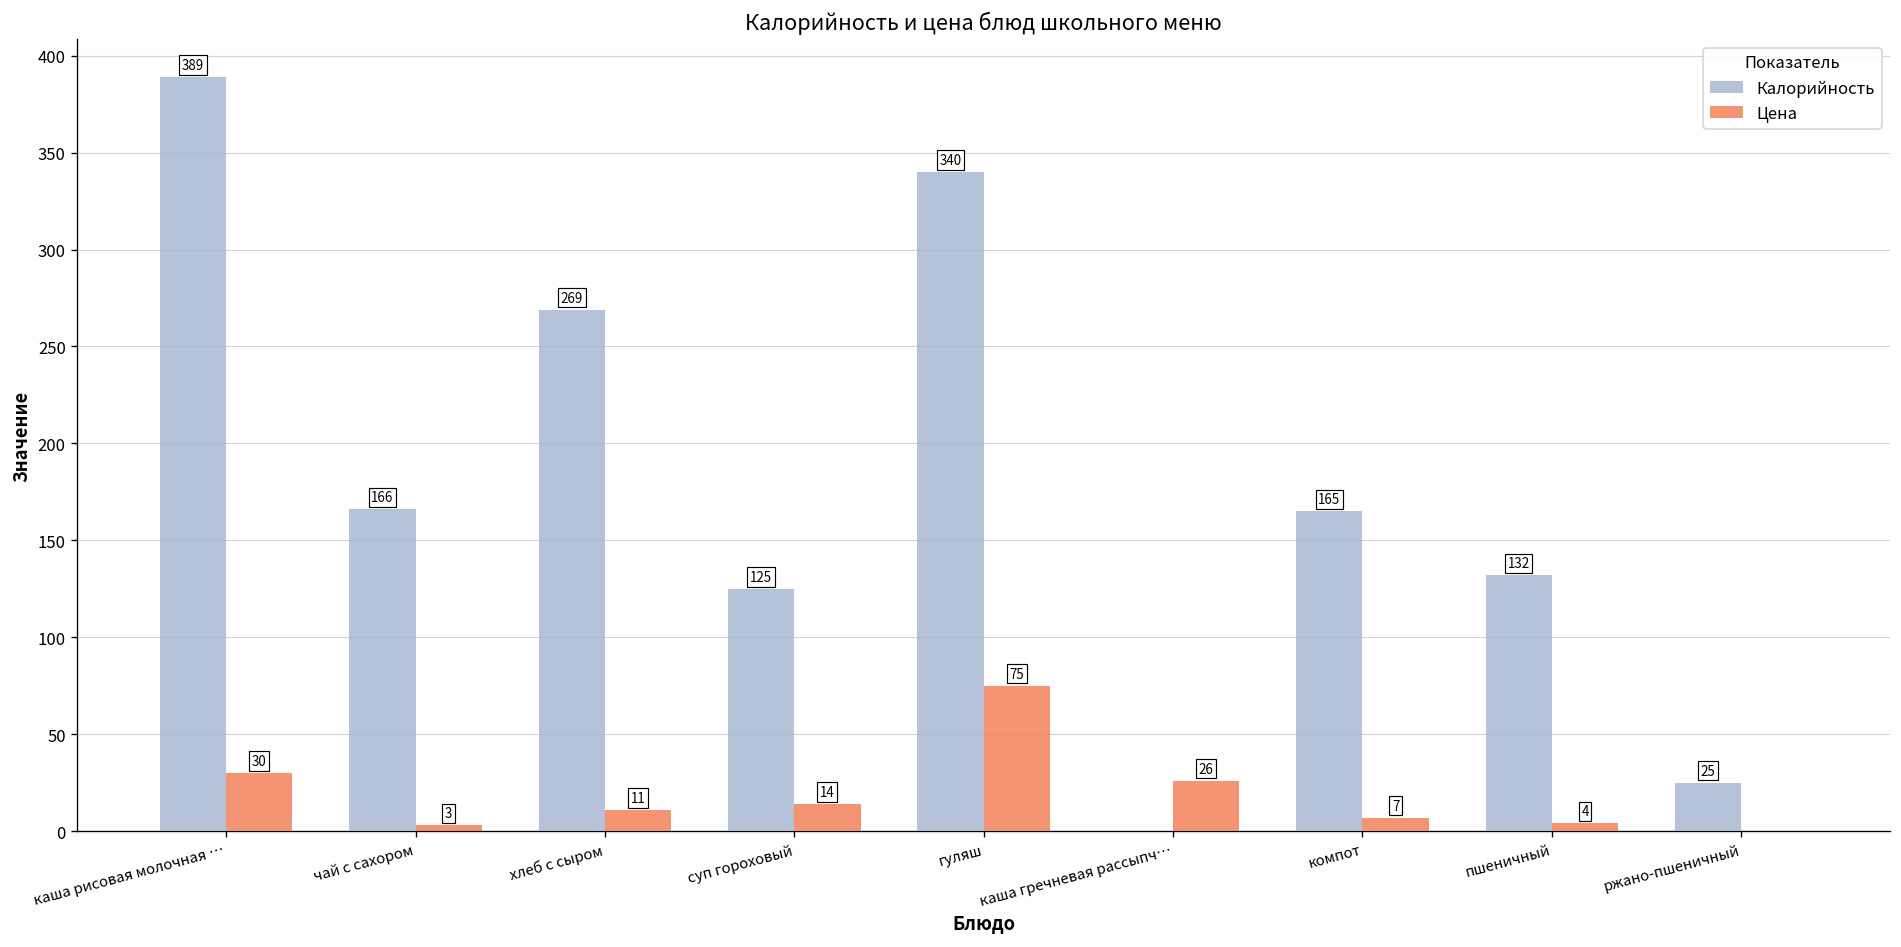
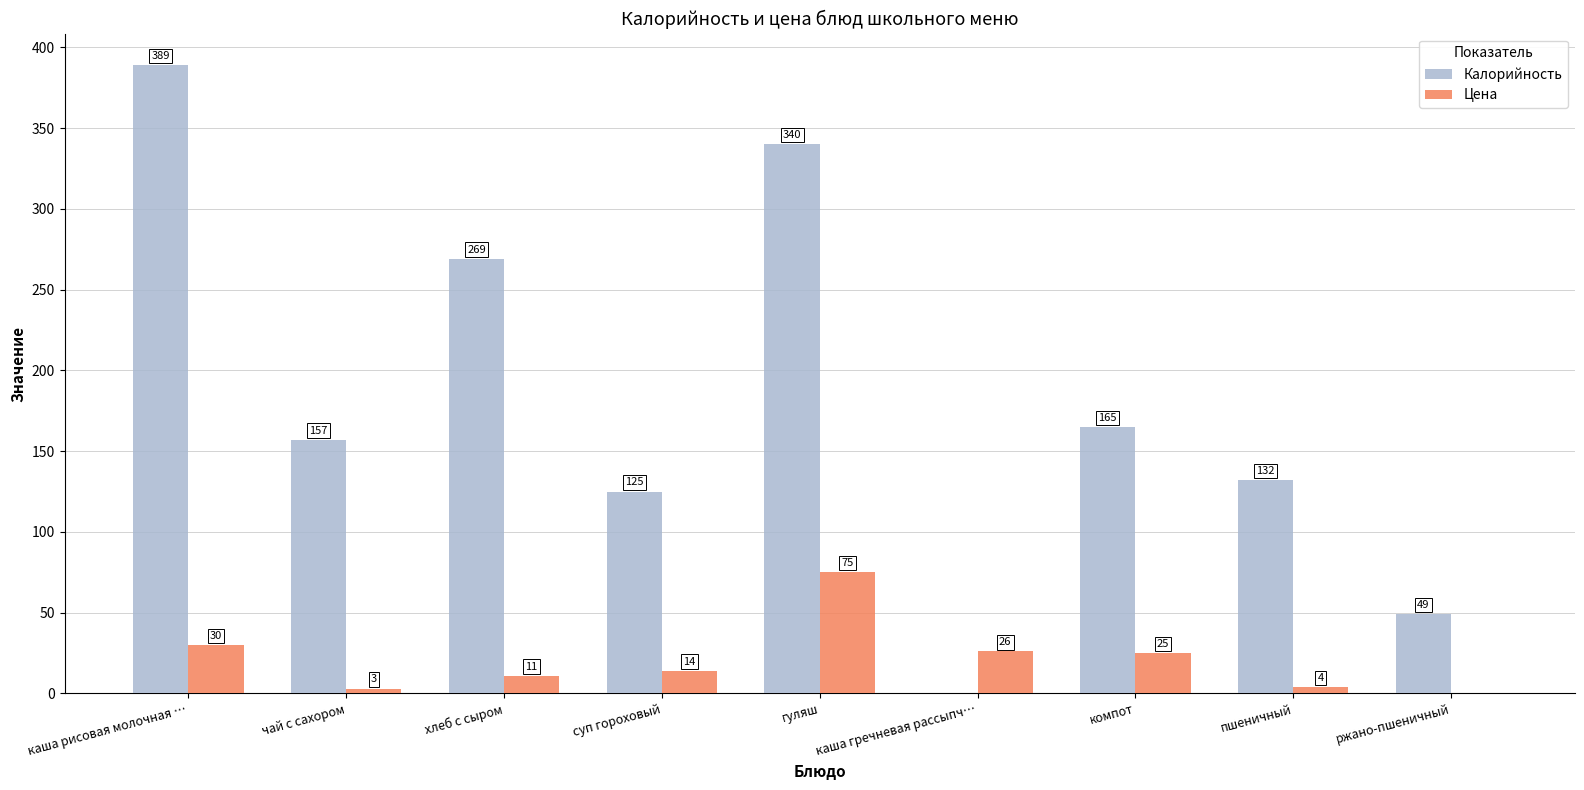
Калорийность, чай с сахором: 166 -> 157
Цена, компот: 7 -> 25
Калорийность, ржано-пшеничный: 25 -> 49
